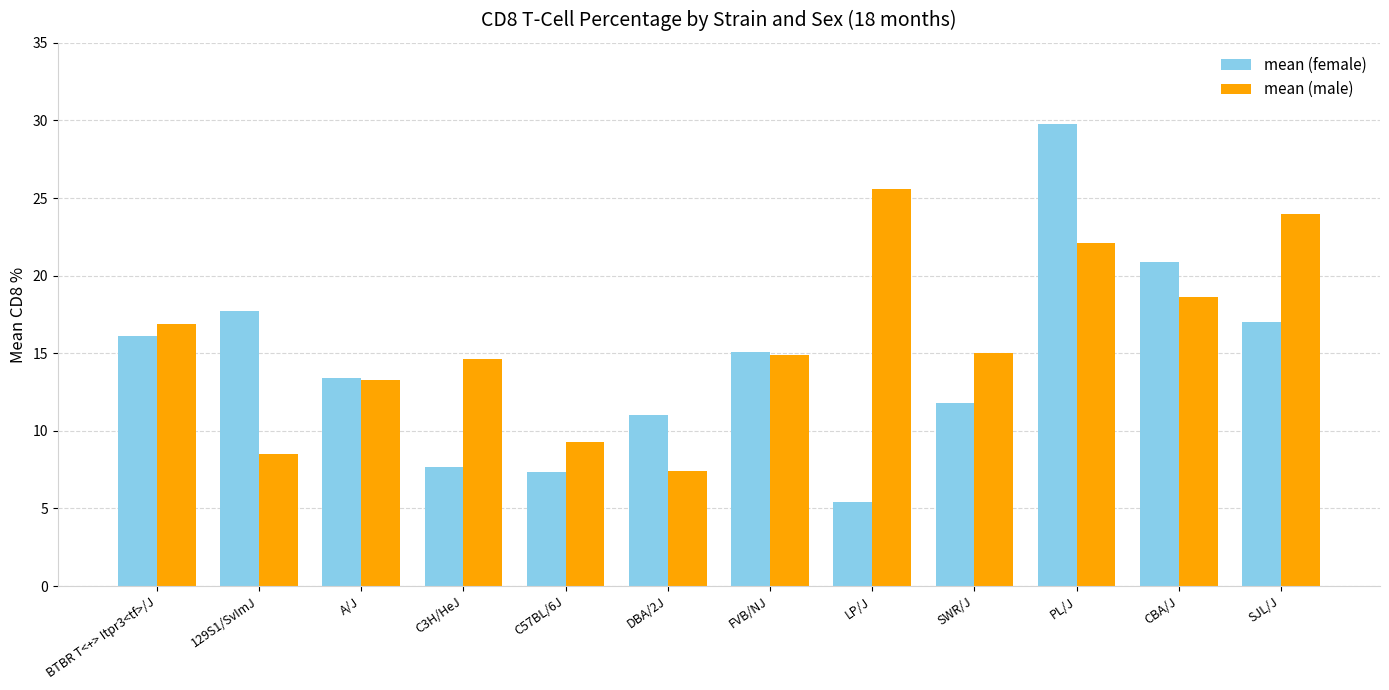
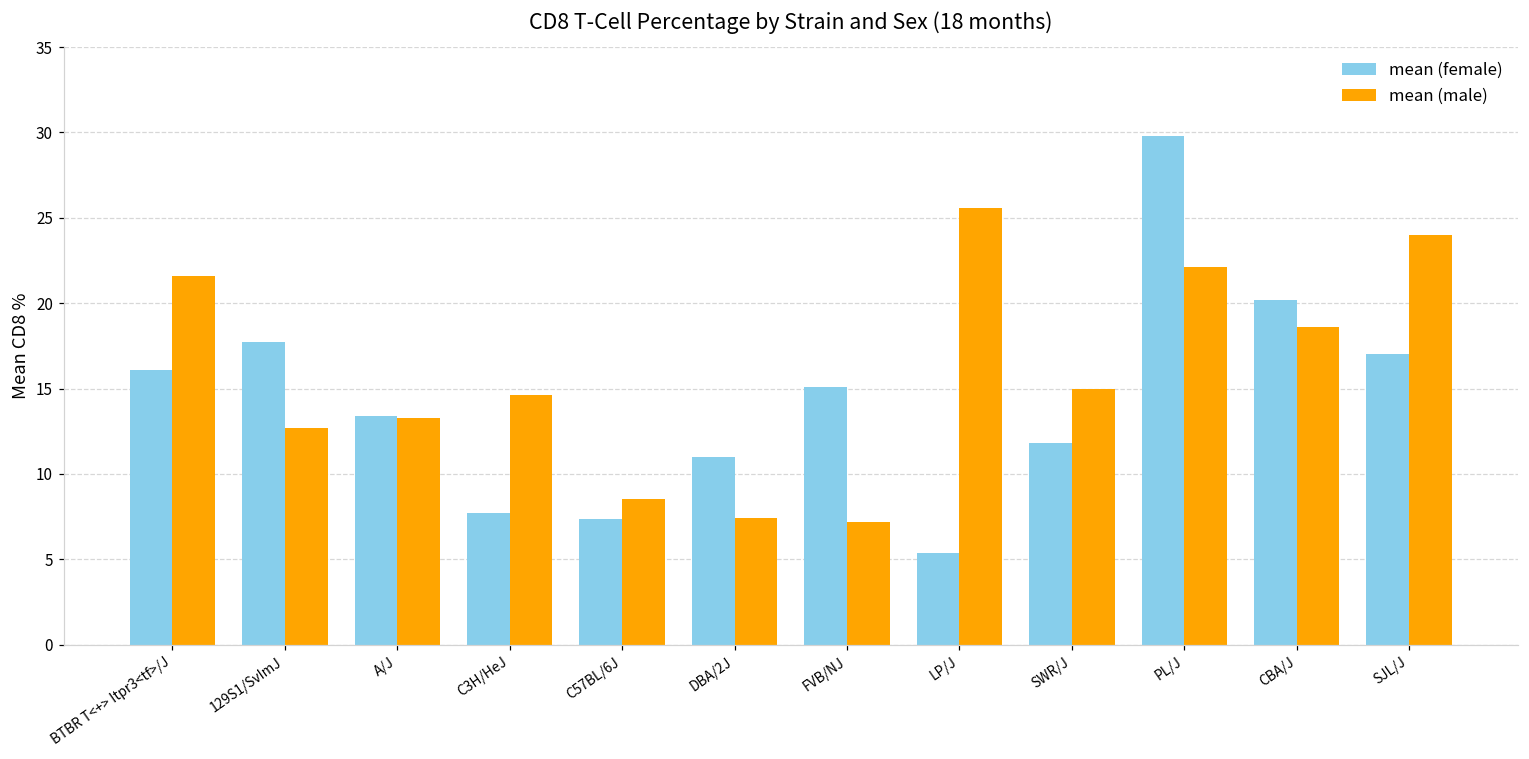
mean (male), BTBR T<+> Itpr3<tf>/J: 16.9 -> 21.6
mean (male), 129S1/SvImJ: 8.5 -> 12.7
mean (male), C57BL/6J: 9.3 -> 8.5
mean (male), FVB/NJ: 14.9 -> 7.2
mean (female), CBA/J: 20.9 -> 20.2
